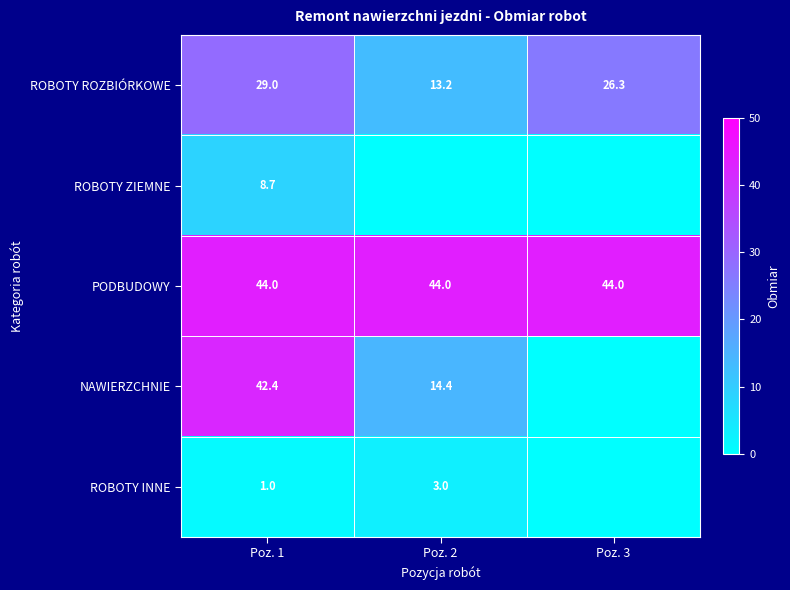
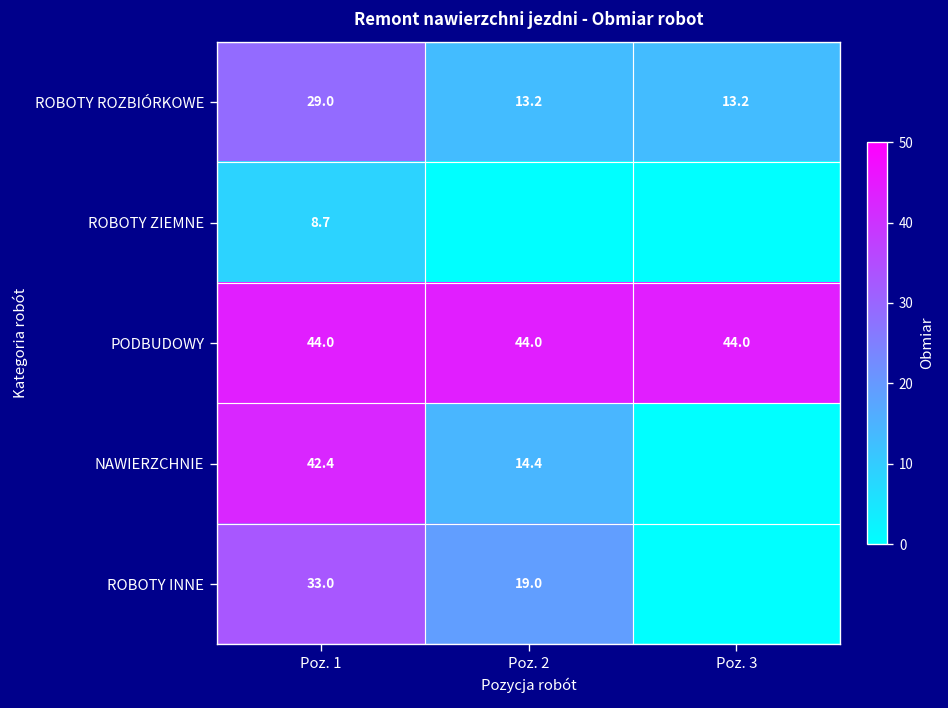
ROBOTY ROZBIÓRKOWE, Poz. 3: 26.3 -> 13.2
ROBOTY INNE, Poz. 1: 1.0 -> 33.0
ROBOTY INNE, Poz. 2: 3.0 -> 19.0
